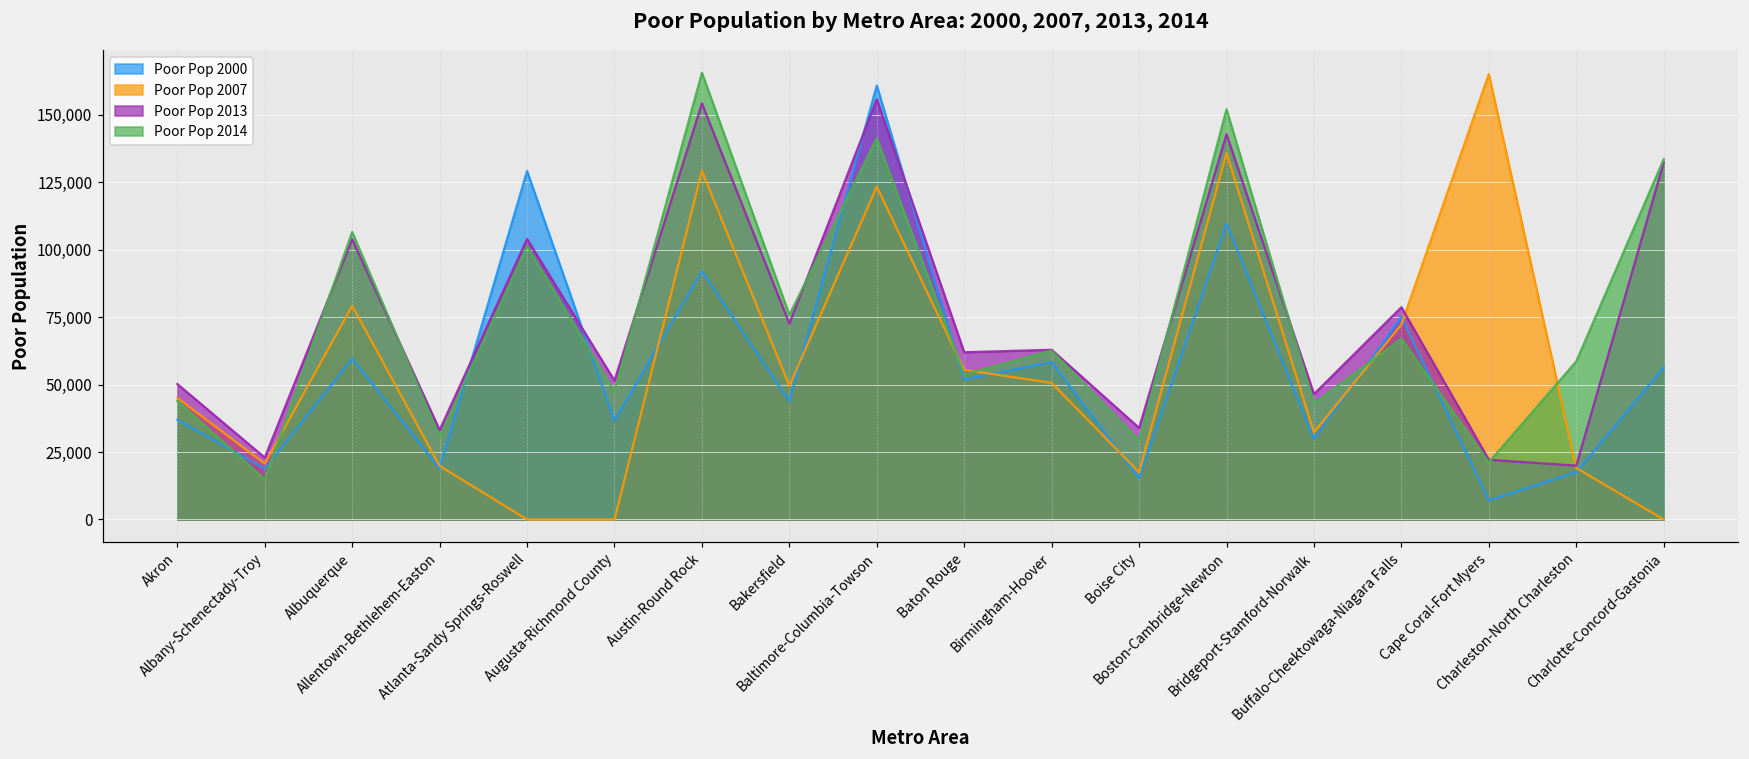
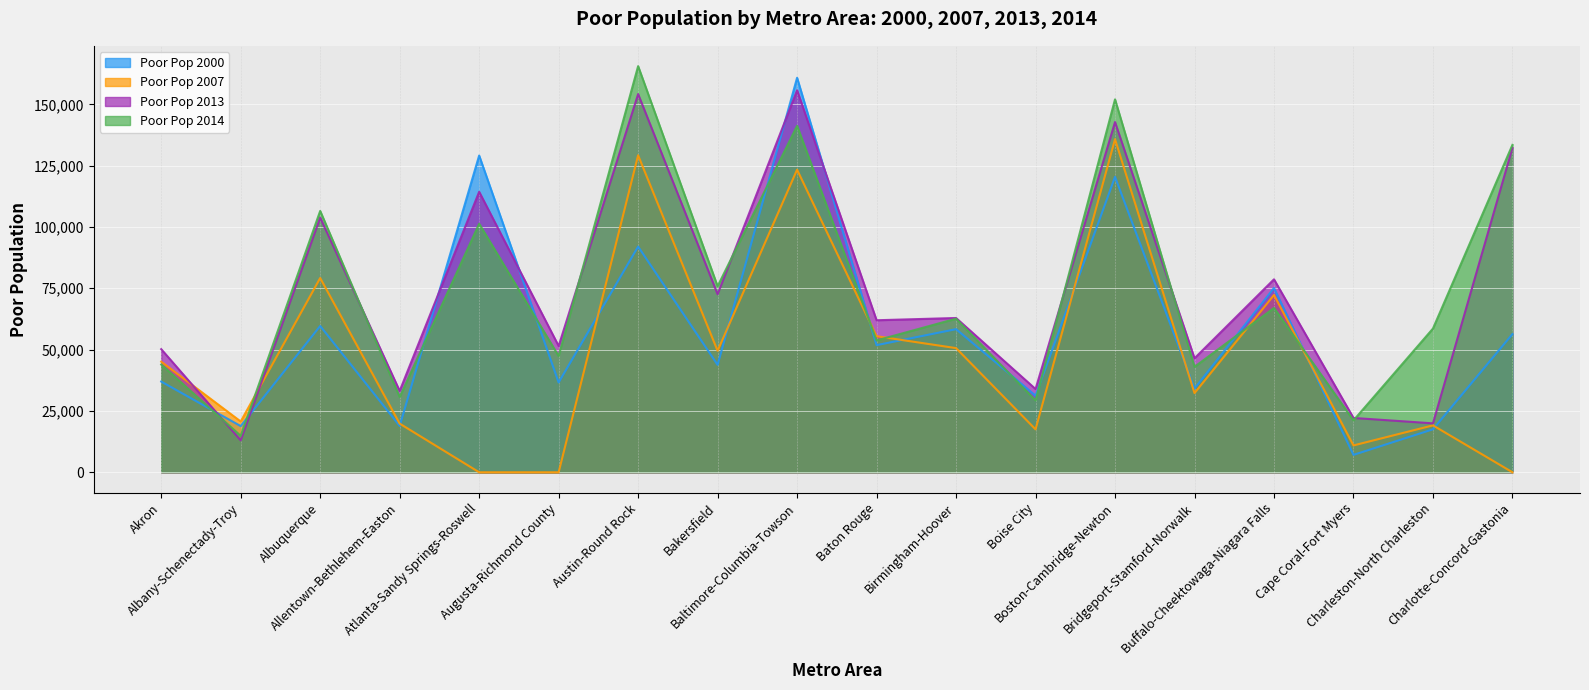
Poor Pop 2013, Albany-Schenectady-Troy: 23,000 -> 13,000
Poor Pop 2013, Atlanta-Sandy Springs-Roswell: 104,000 -> 114,000
Poor Pop 2000, Boise City: 15,000 -> 31,000
Poor Pop 2000, Boston-Cambridge-Newton: 110,000 -> 120,000
Poor Pop 2000, Bridgeport-Stamford-Norwalk: 30,000 -> 34,000
Poor Pop 2007, Cape Coral-Fort Myers: 165,000 -> 11,000
